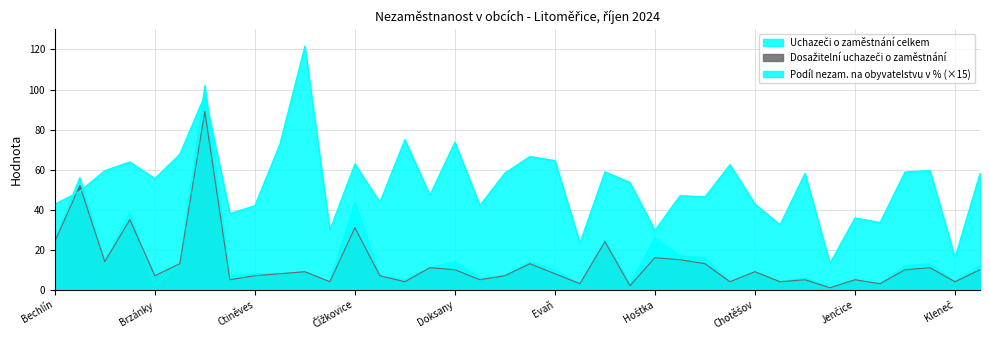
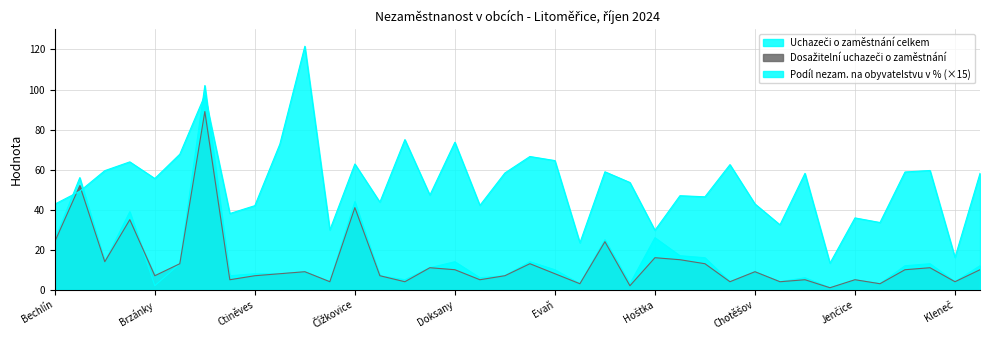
Dosažitelní uchazeči o zaměstnání, Čížkovice: 31 -> 41
